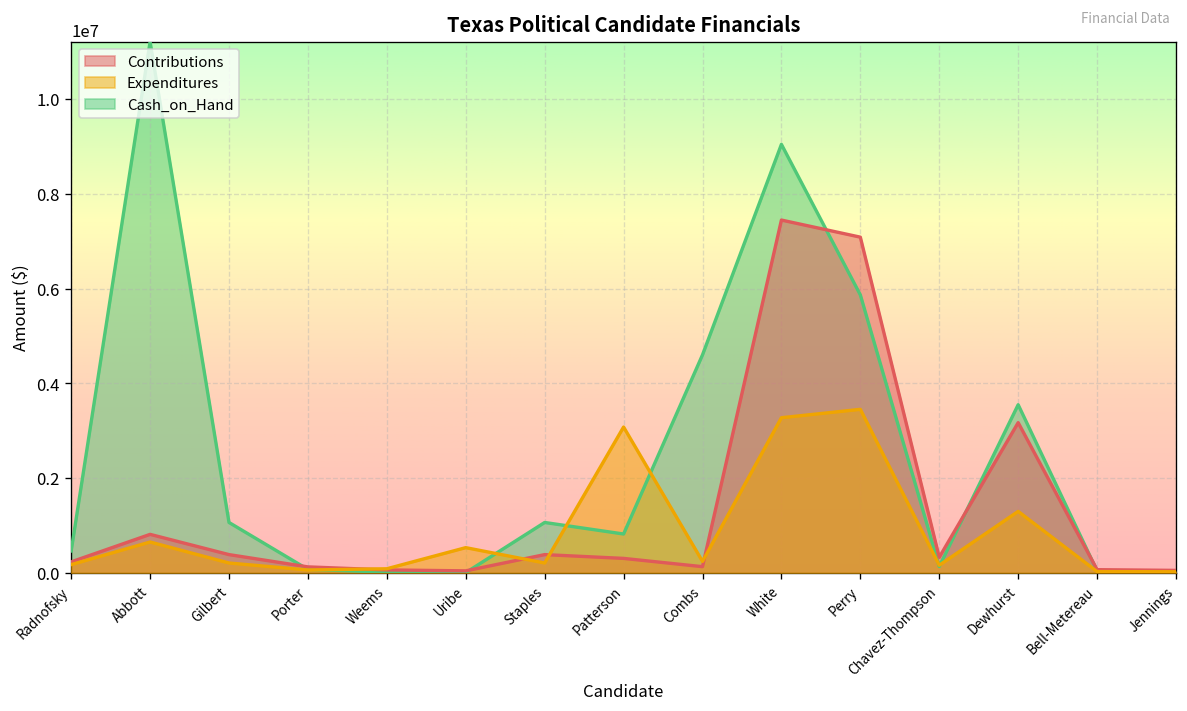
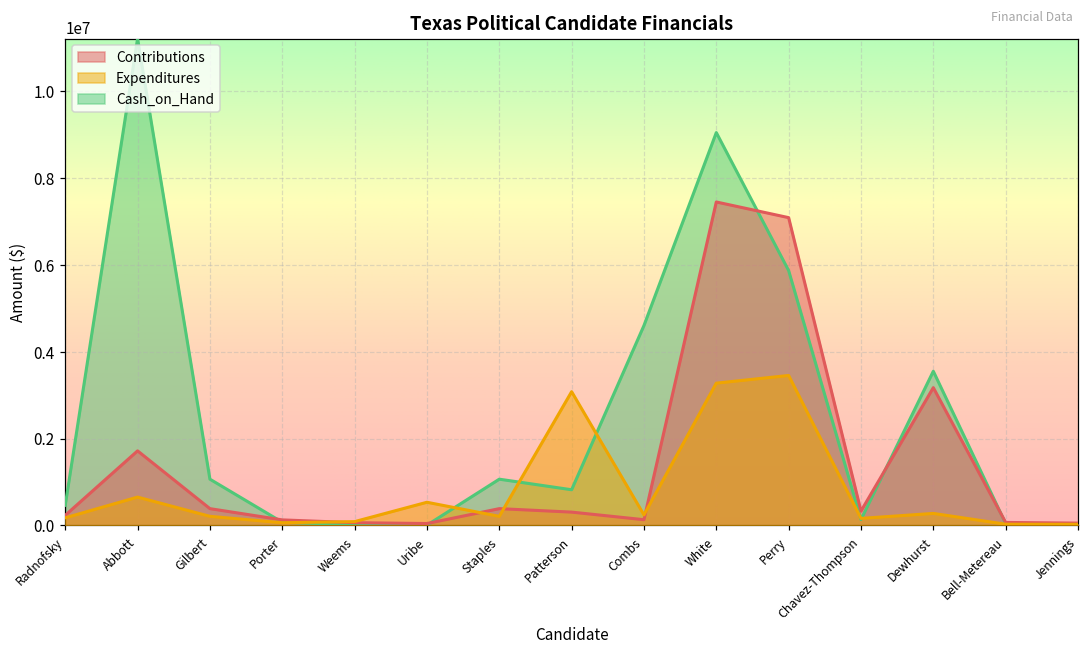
Contributions, Abbott: 800000 -> 1700000
Expenditures, Dewhurst: 1300000 -> 300000
